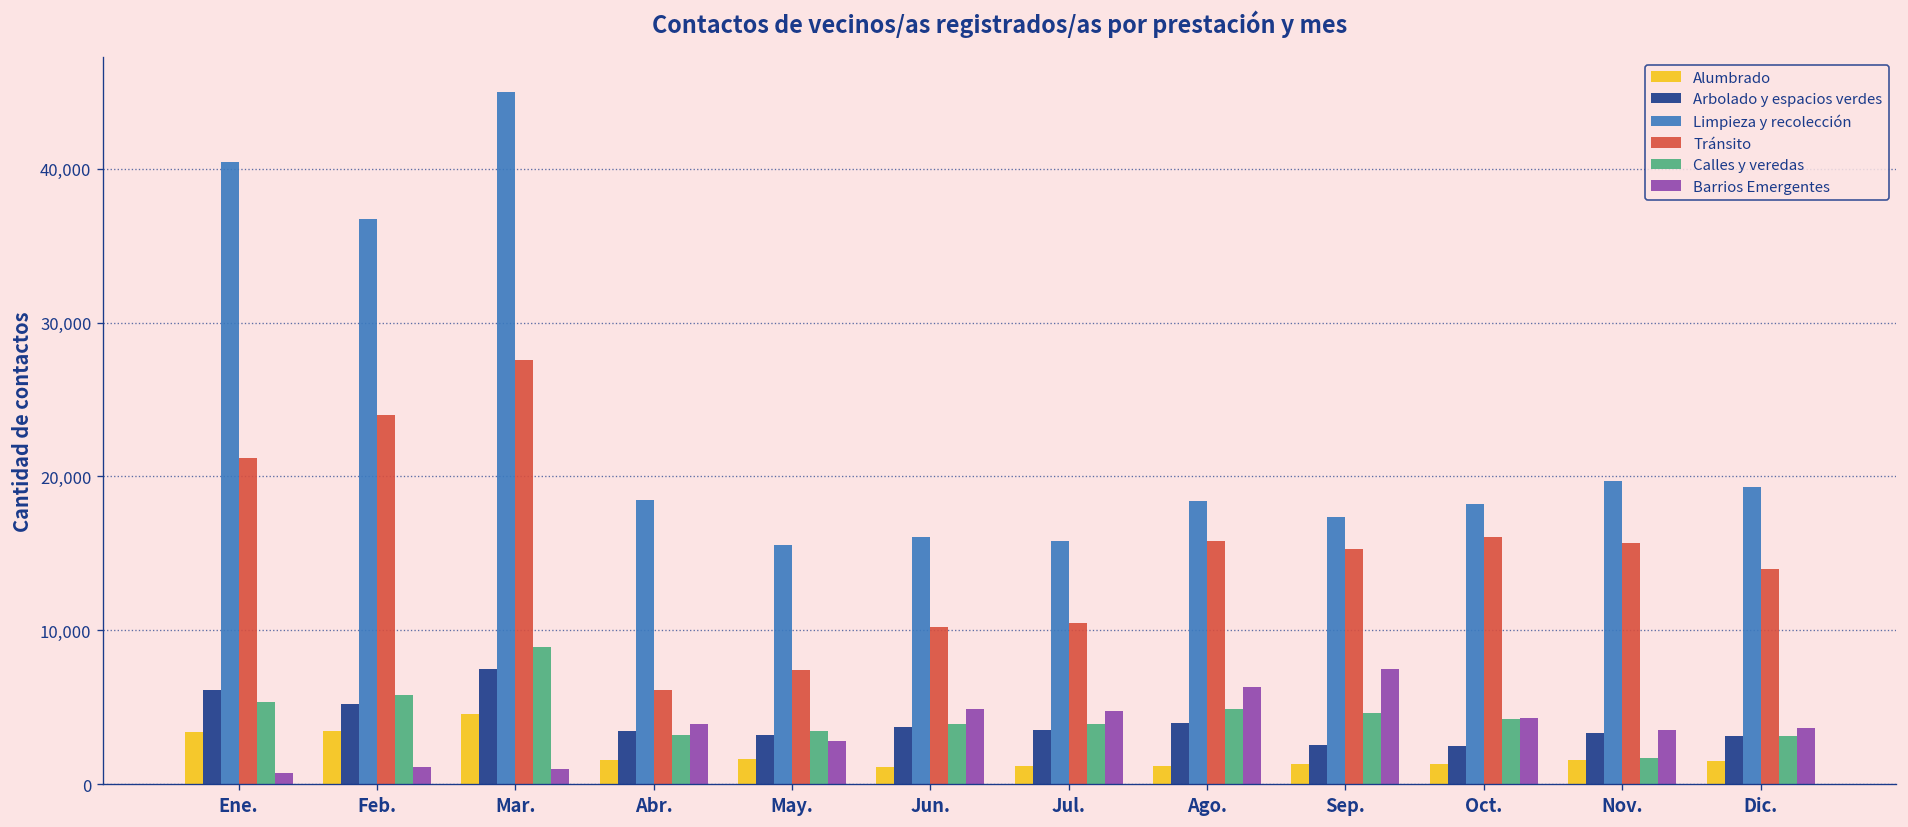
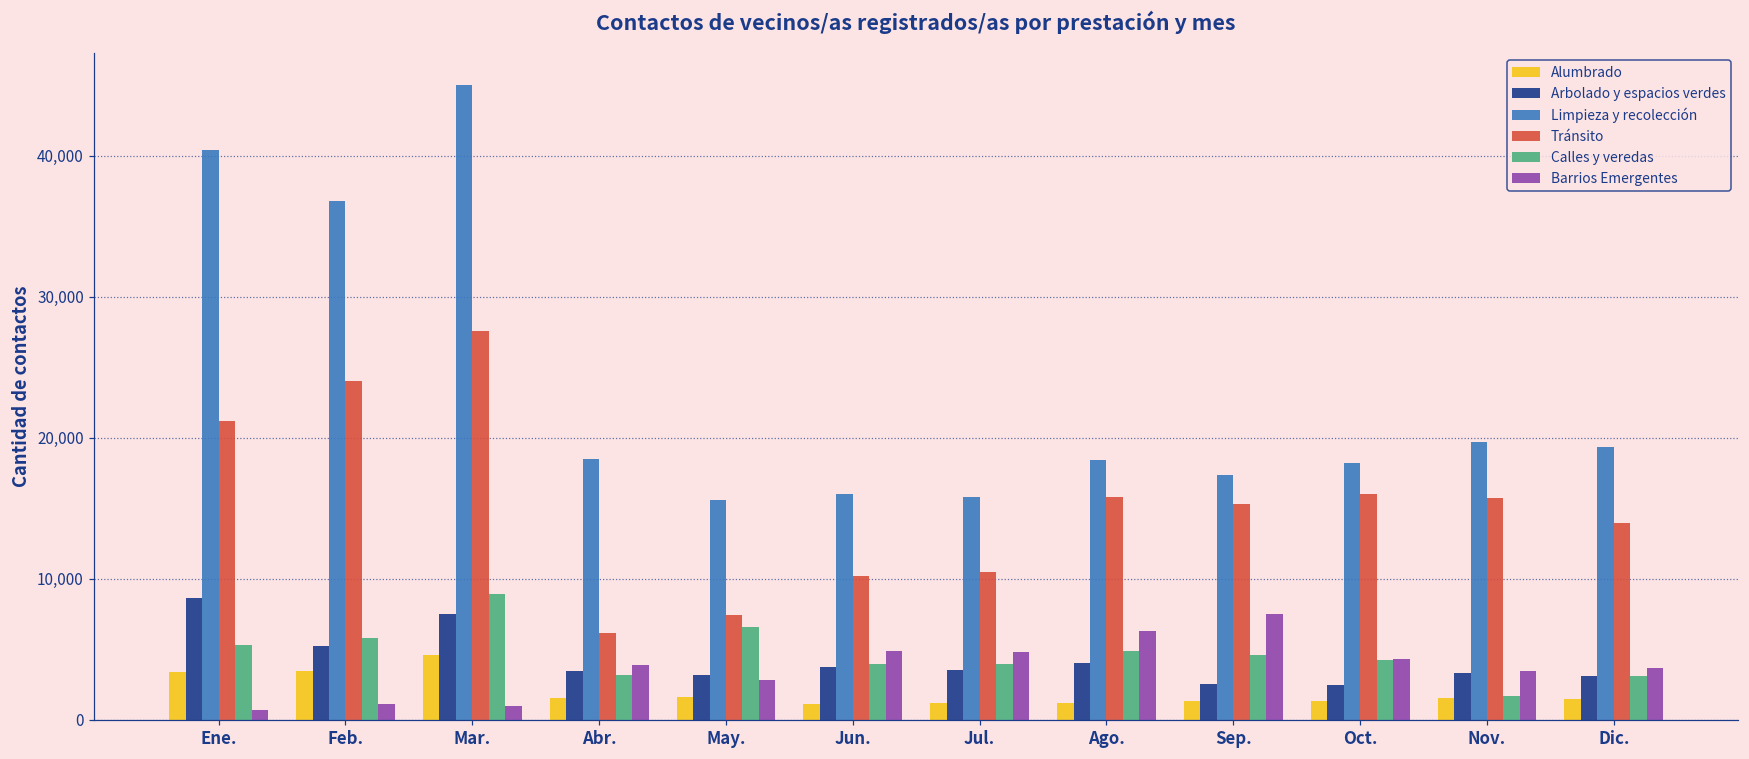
Arbolado y espacios verdes, Ene.: 6,100 -> 8,600
Calles y veredas, May.: 3,500 -> 6,600
